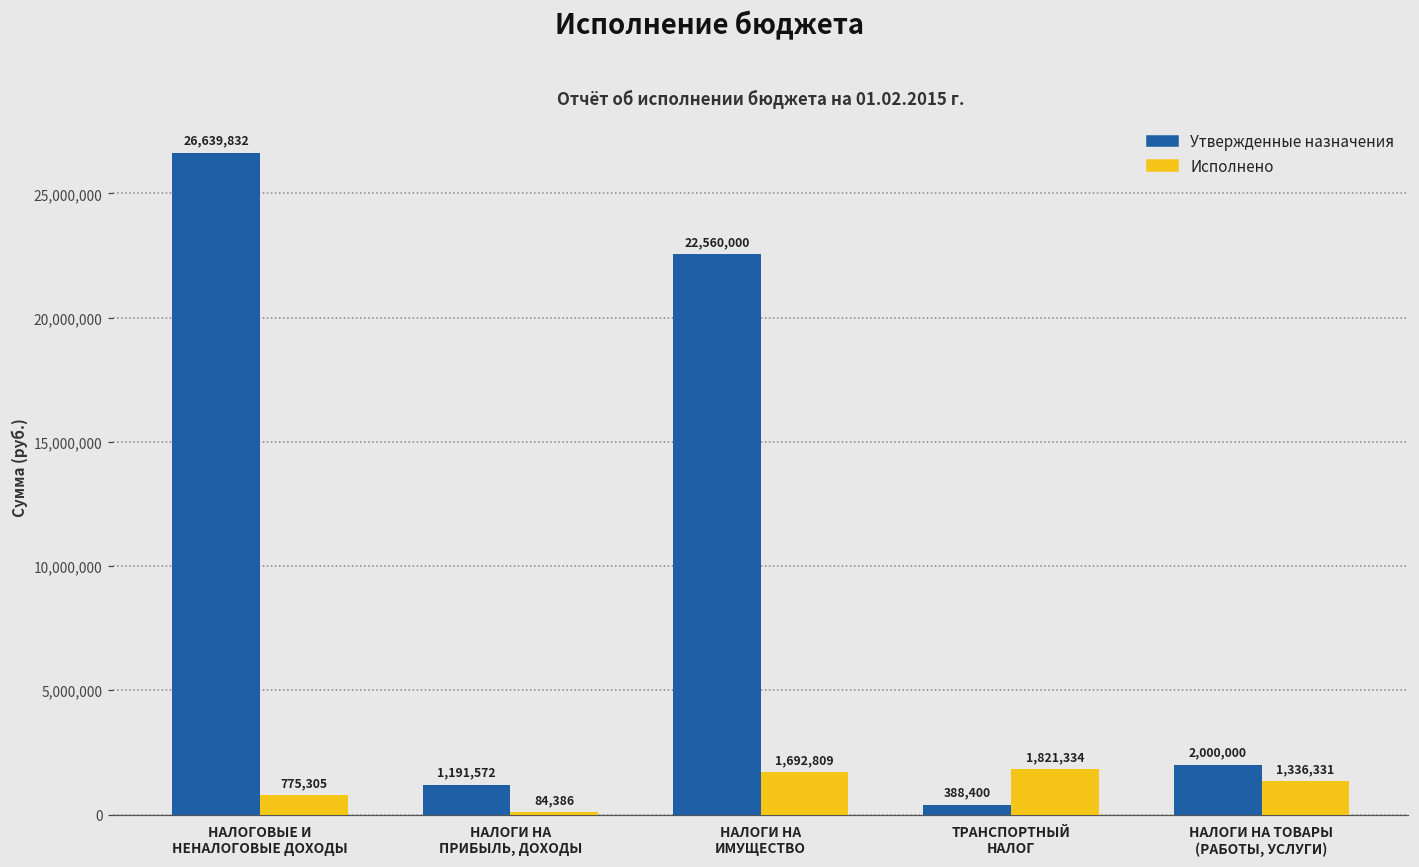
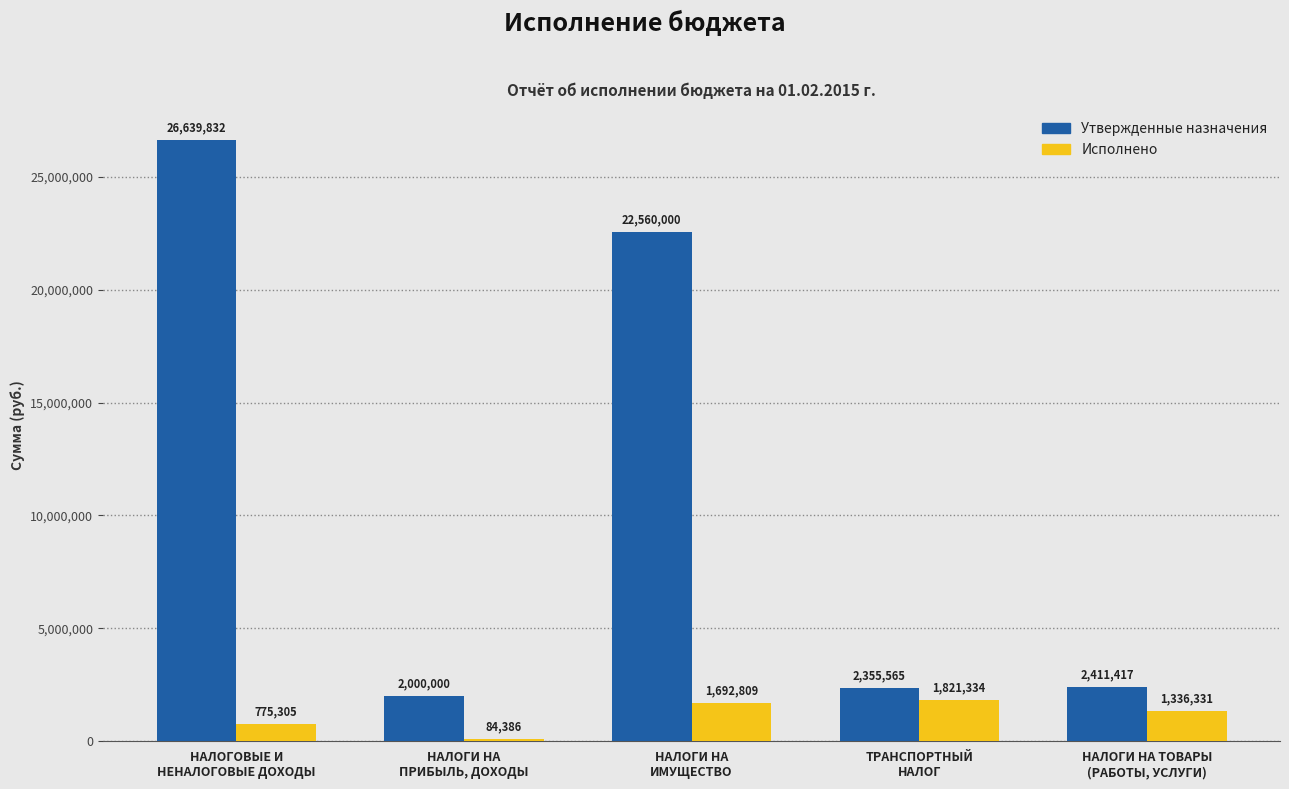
Утвержденные назначения, НАЛОГИ НА ПРИБЫЛЬ, ДОХОДЫ: 1,191,572 -> 2,000,000
Утвержденные назначения, ТРАНСПОРТНЫЙ НАЛОГ: 388,400 -> 2,355,565
Утвержденные назначения, НАЛОГИ НА ТОВАРЫ (РАБОТЫ, УСЛУГИ): 2,000,000 -> 2,411,417
